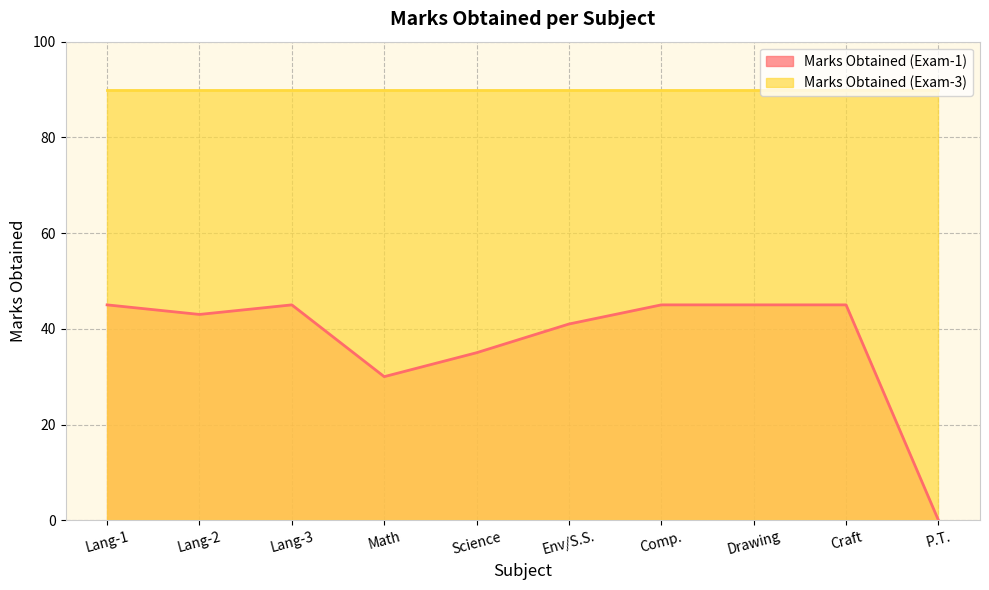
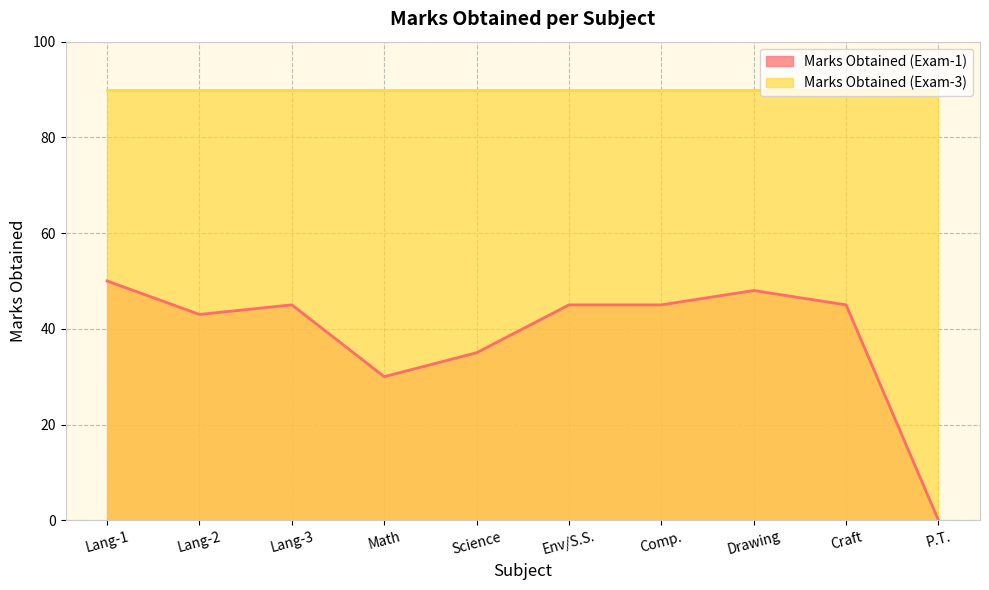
Marks Obtained (Exam-1), Lang-1: 45 -> 50
Marks Obtained (Exam-1), Env/S.S.: 41 -> 45
Marks Obtained (Exam-1), Drawing: 45 -> 48
